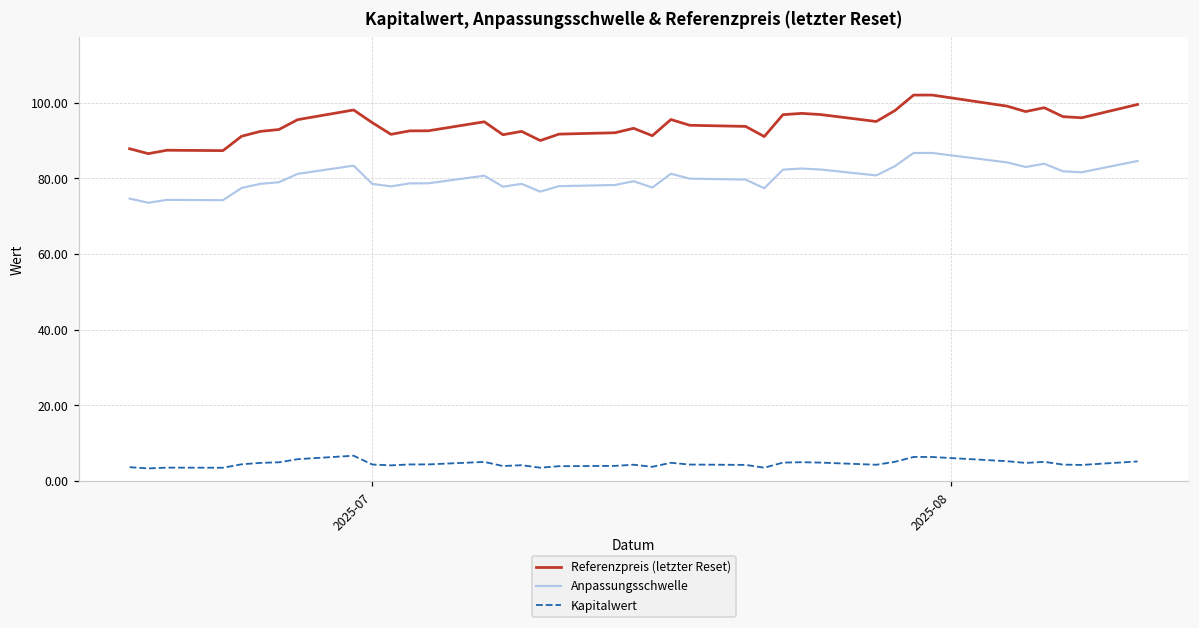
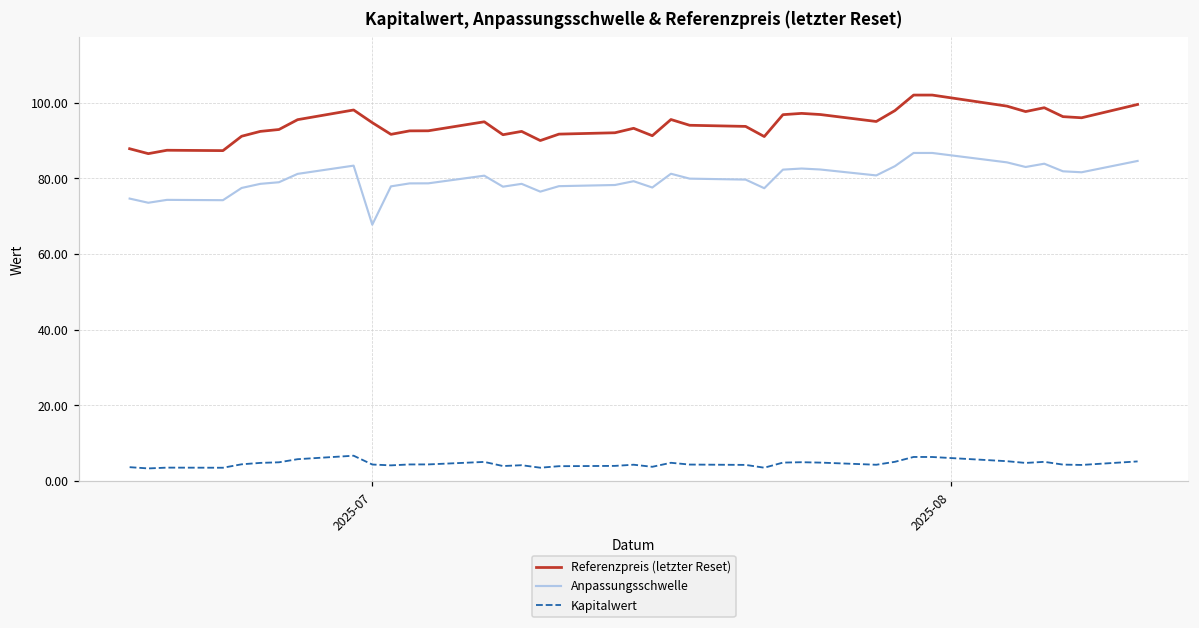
Anpassungsschwelle, 2025-07: 79 -> 68
